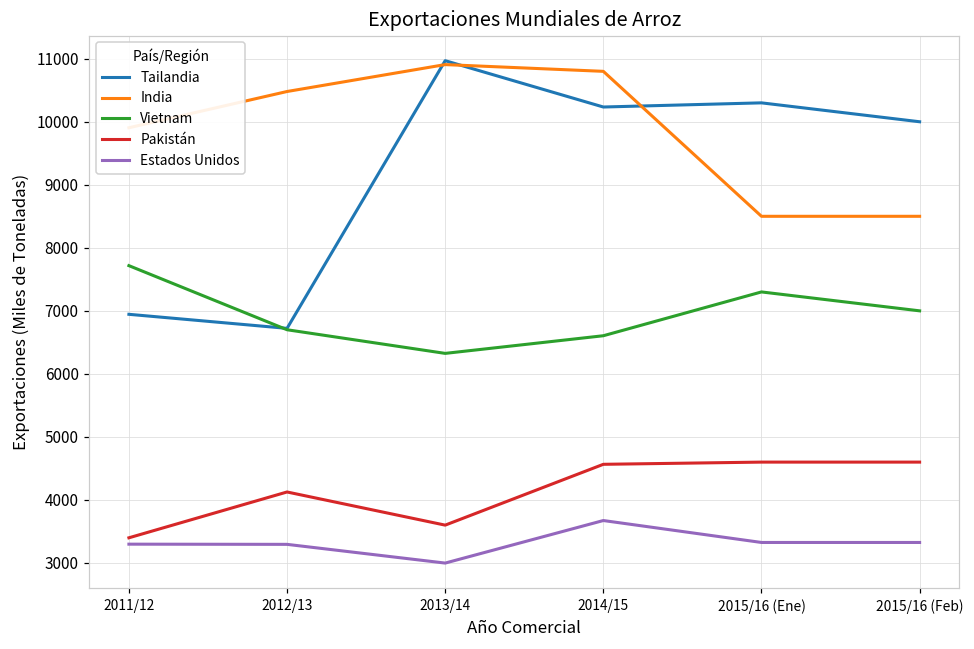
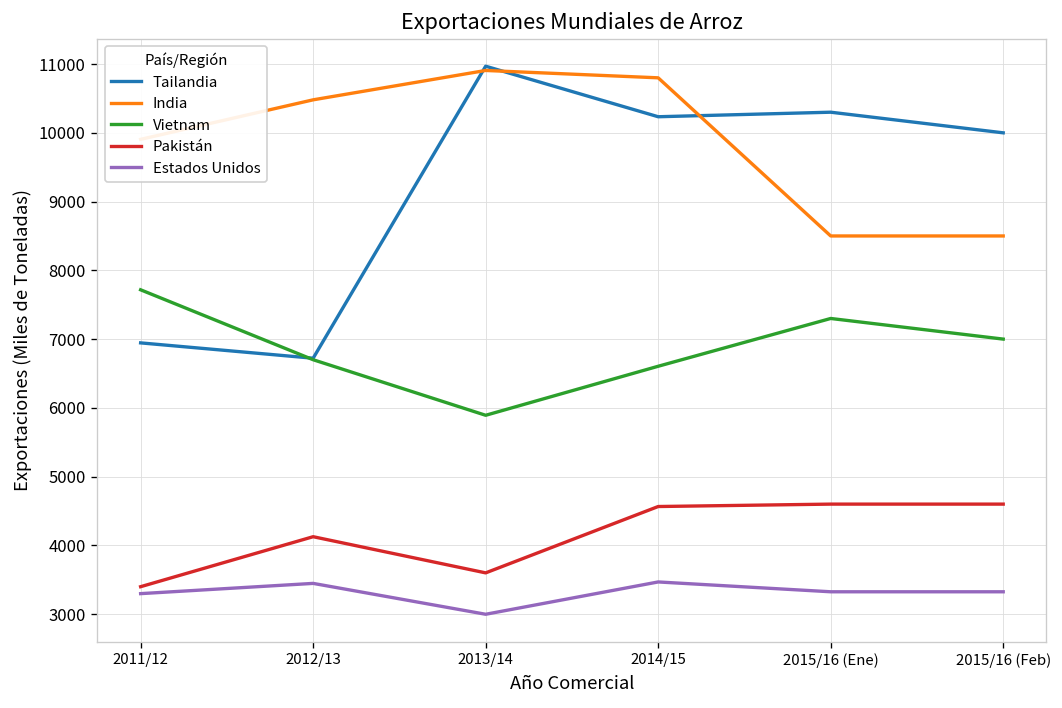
Estados Unidos, 2012/13: 3300 -> 3400
Vietnam, 2013/14: 6300 -> 5900
Estados Unidos, 2014/15: 3700 -> 3500
